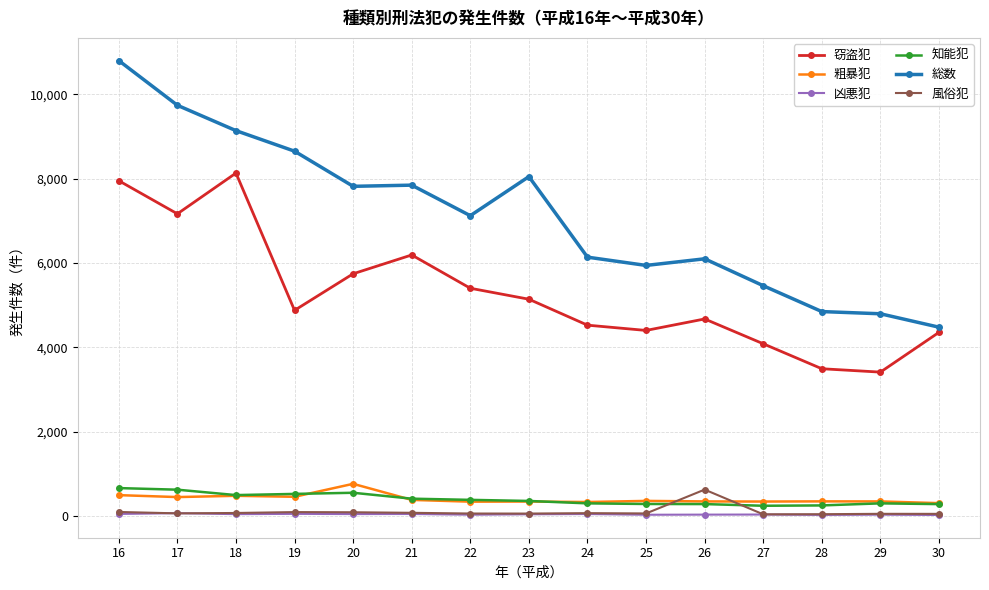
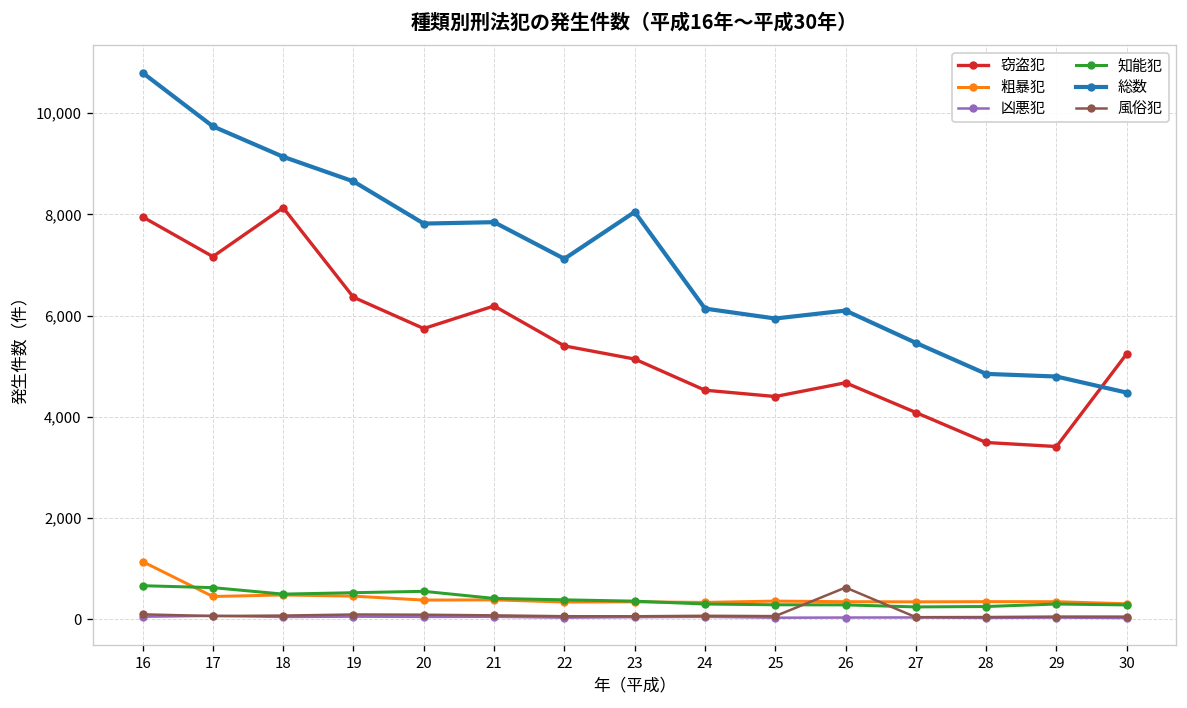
粗暴犯, 16: 500 -> 1,100
窃盗犯, 19: 4,900 -> 6,400
粗暴犯, 20: 800 -> 400
窃盗犯, 30: 4,400 -> 5,200
